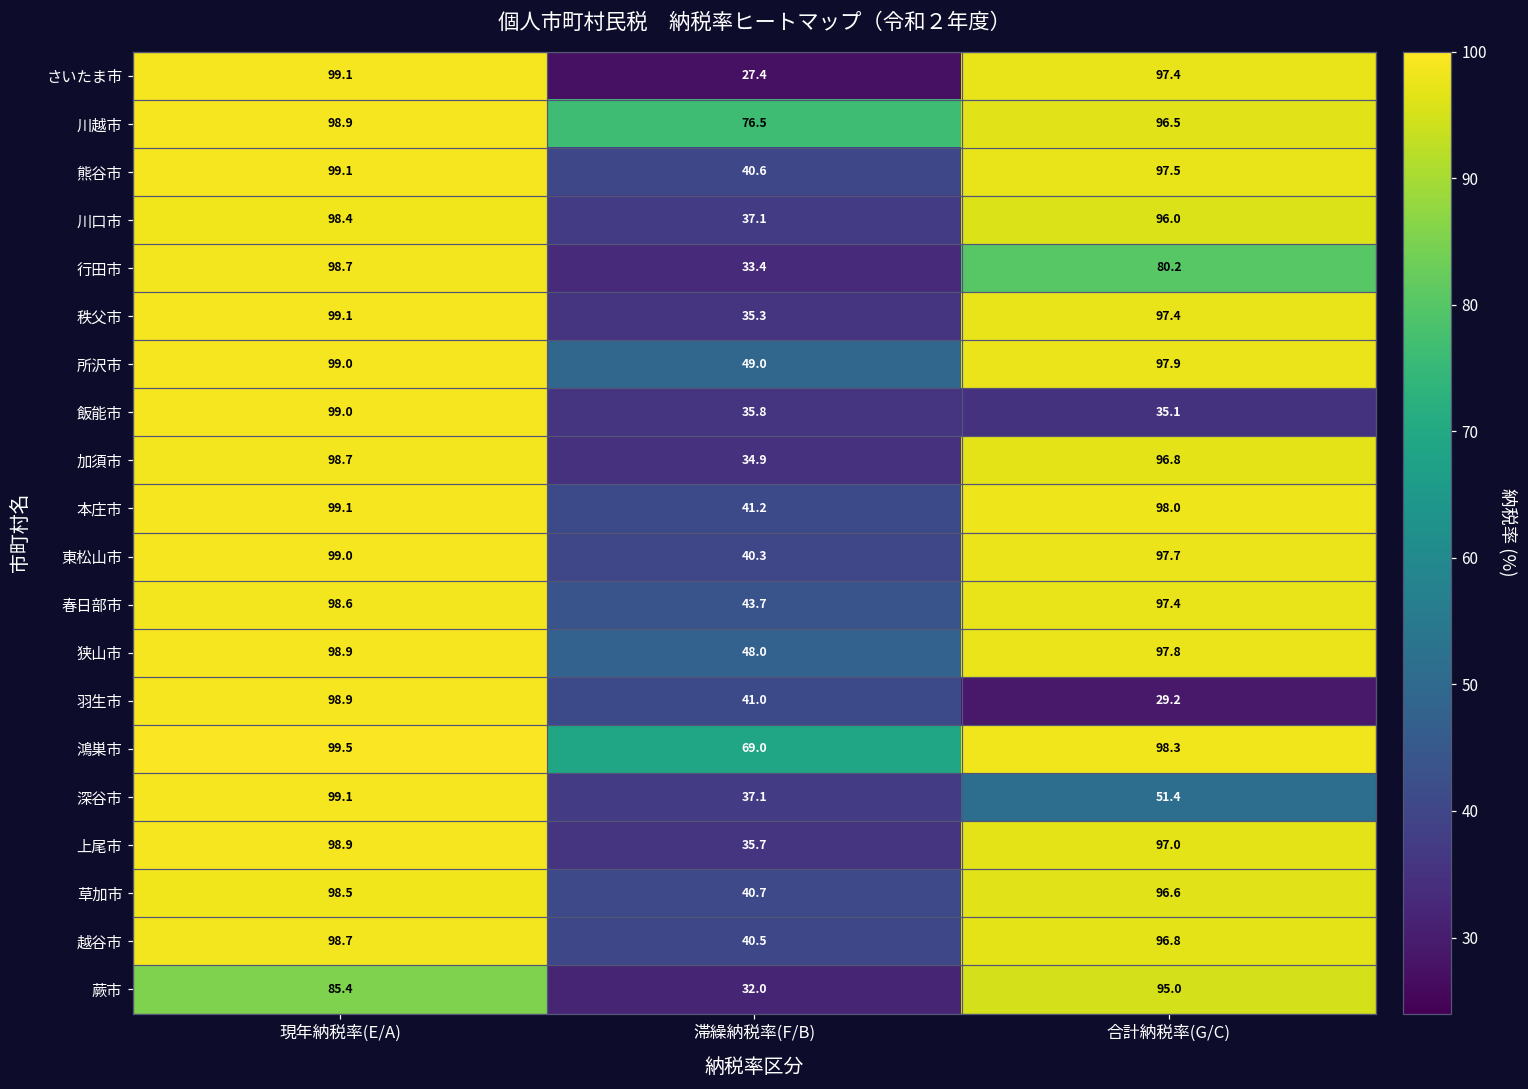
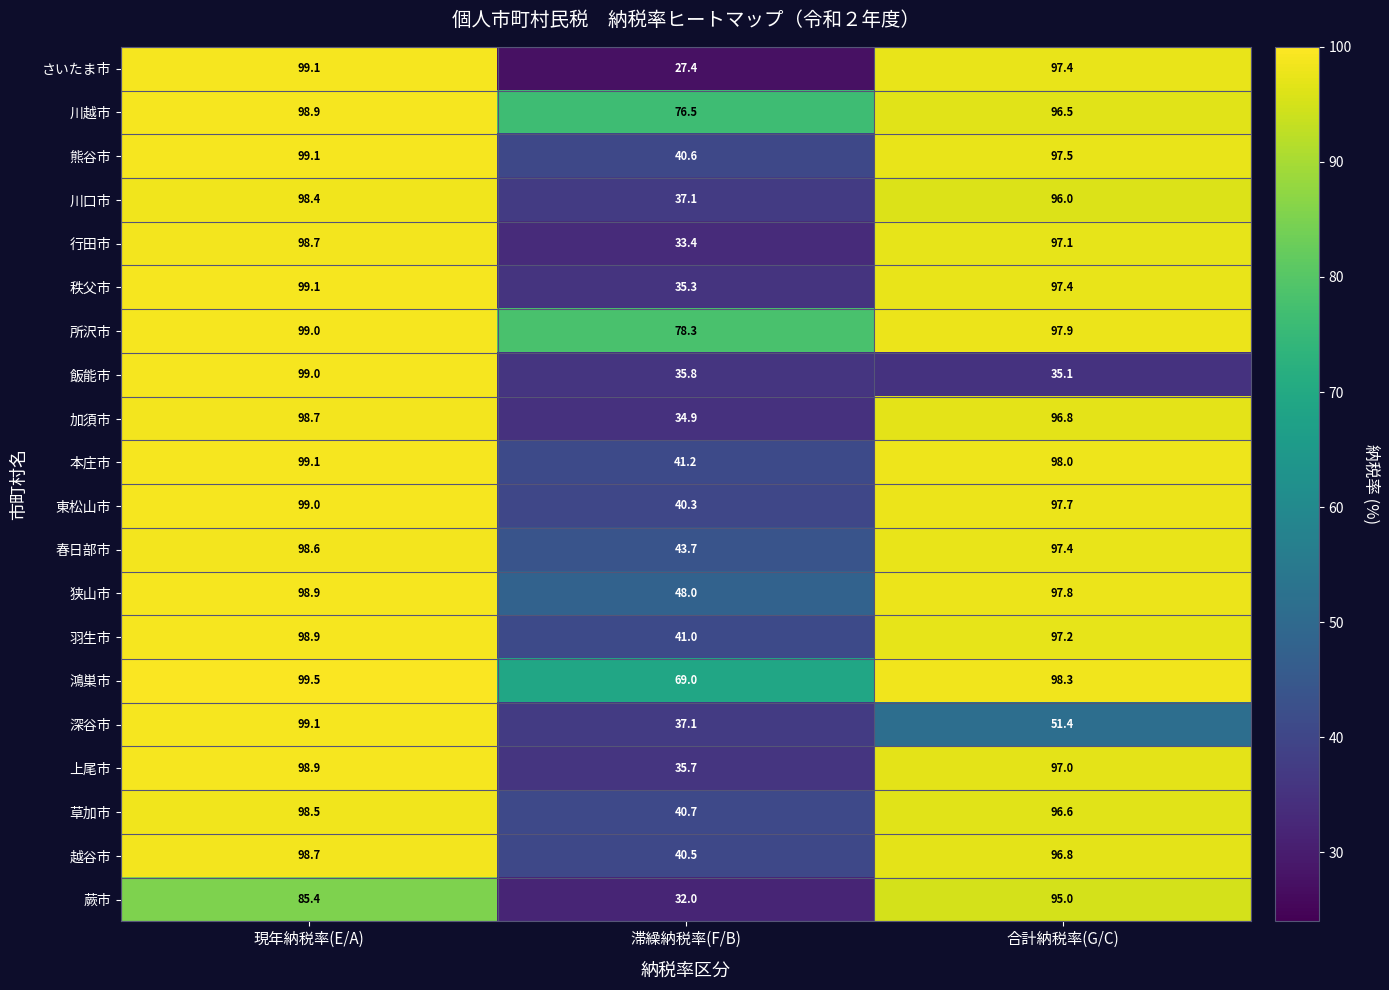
行田市, 合計納税率(G/C): 80.2 -> 97.1
所沢市, 滞繰納税率(F/B): 49.0 -> 78.3
羽生市, 合計納税率(G/C): 29.2 -> 97.2
